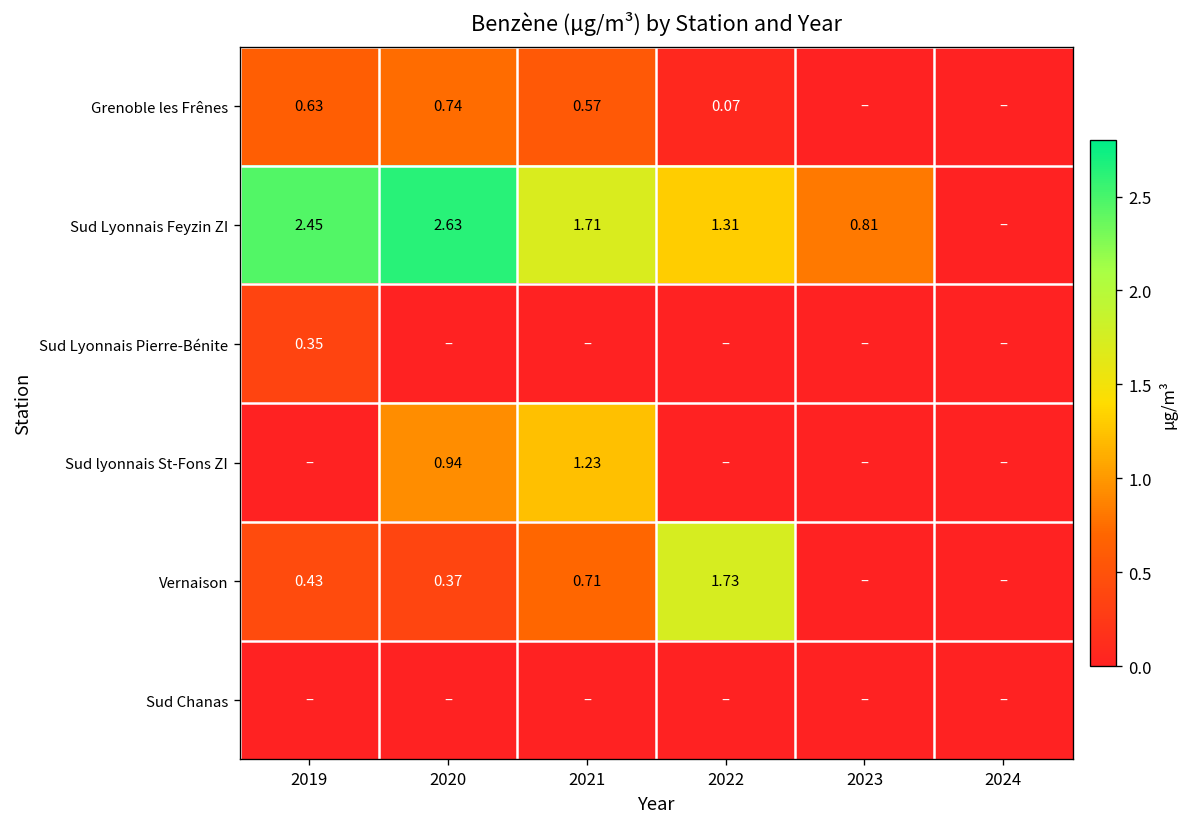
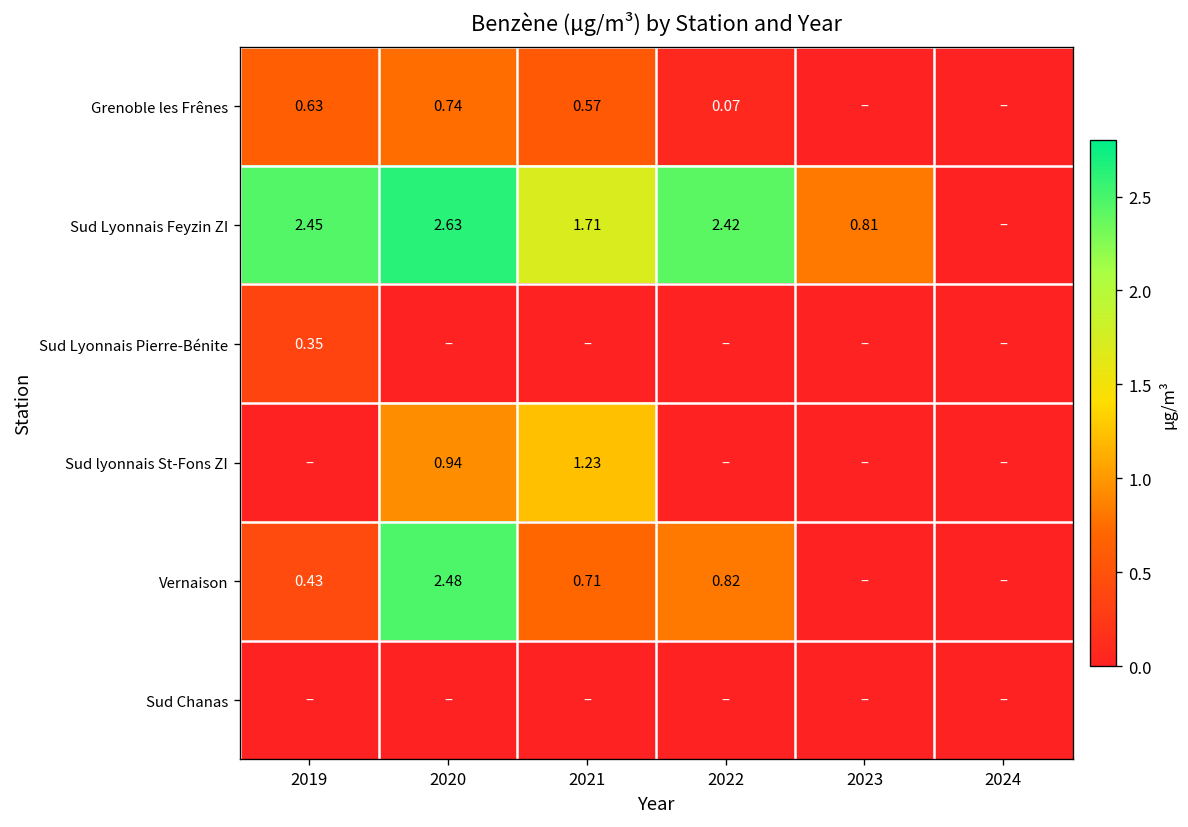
Sud Lyonnais Feyzin ZI, 2022: 1.31 -> 2.42
Vernaison, 2020: 0.37 -> 2.48
Vernaison, 2022: 1.73 -> 0.82
